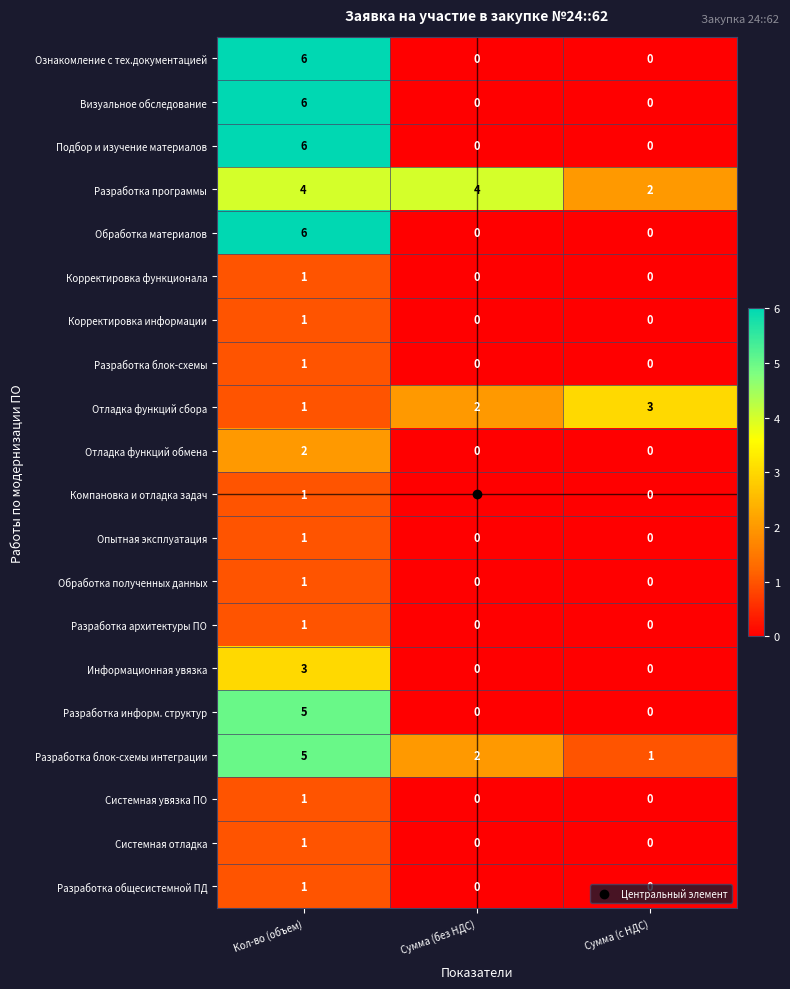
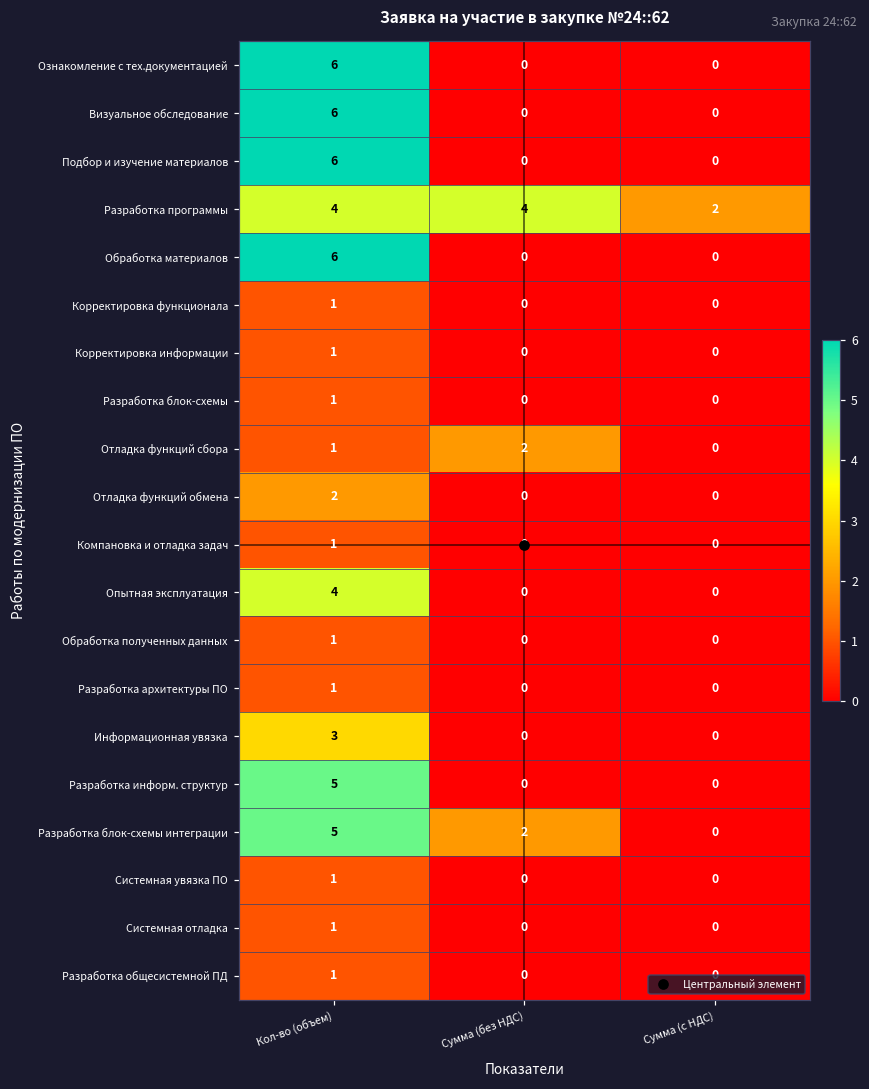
Отладка функций сбора, Сумма (с НДС): 3 -> 0
Опытная эксплуатация, Кол-во (объем): 1 -> 4
Разработка блок-схемы интеграции, Сумма (с НДС): 1 -> 0
